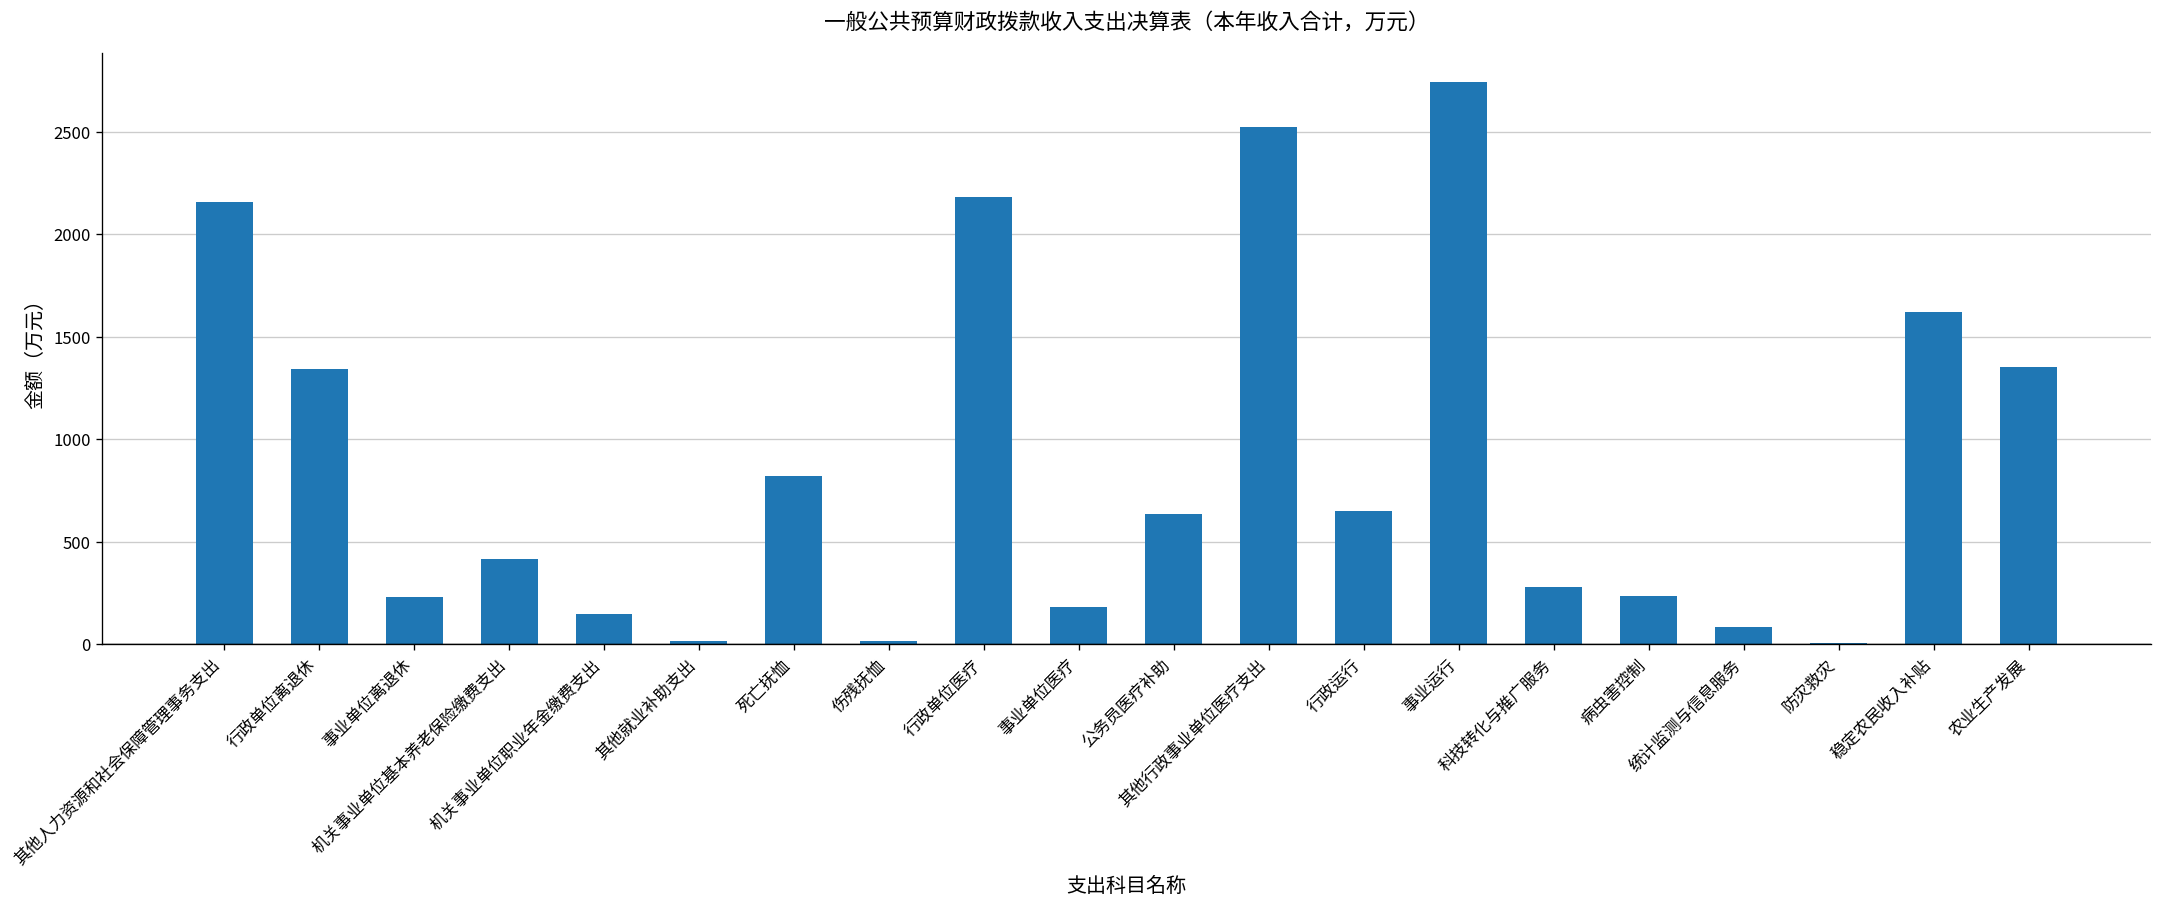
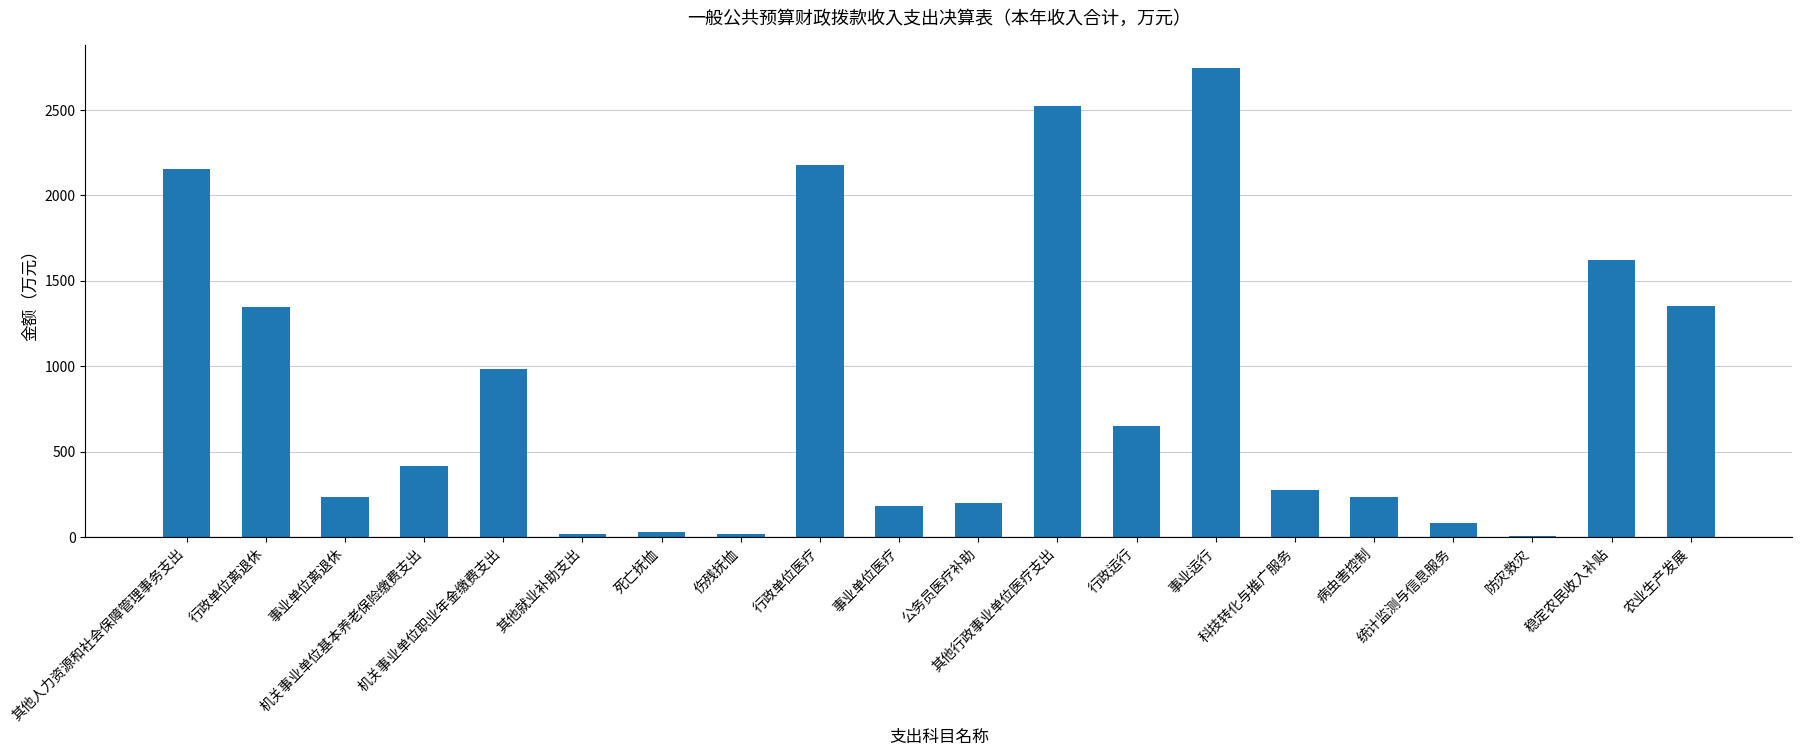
机关事业单位职业年金缴费支出: 150 -> 980
死亡抚恤: 820 -> 30
公务员医疗补助: 640 -> 200
